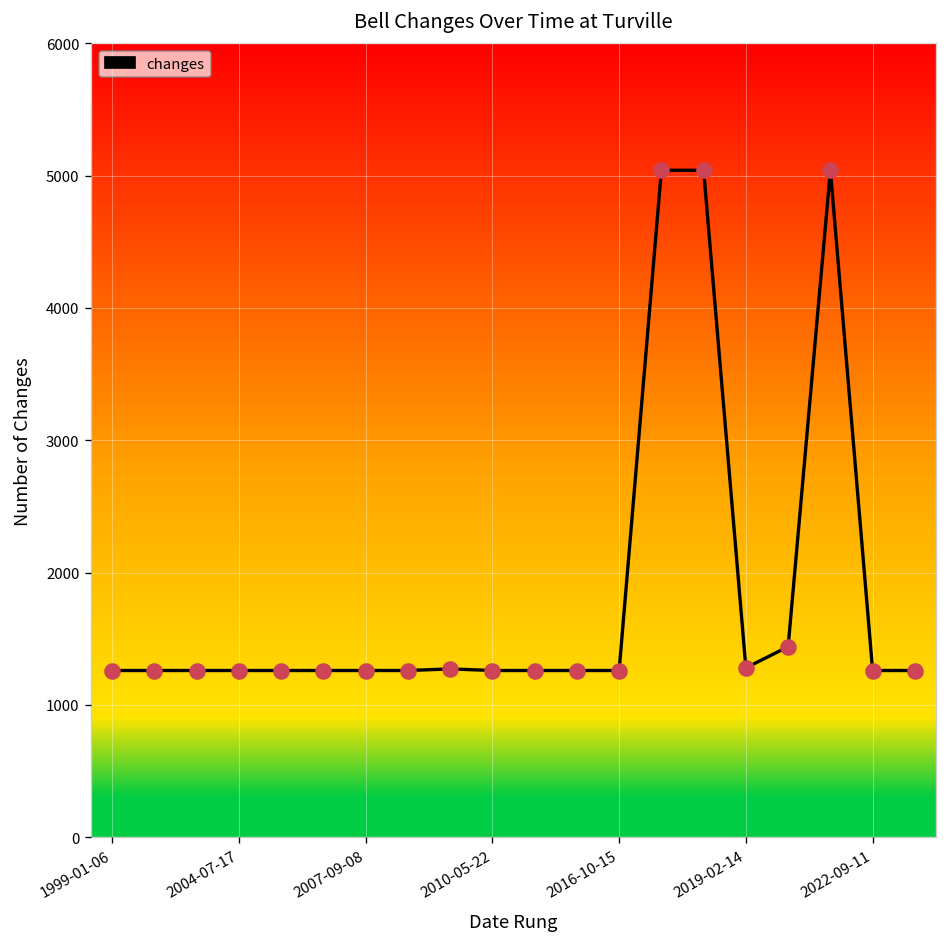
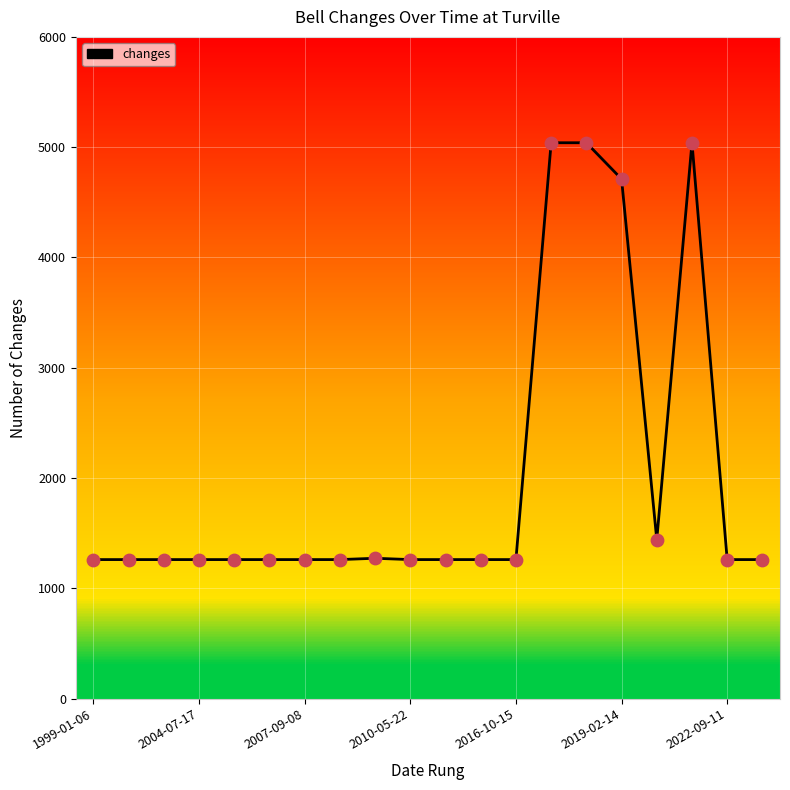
2019-02-14: 1280 -> 4710
